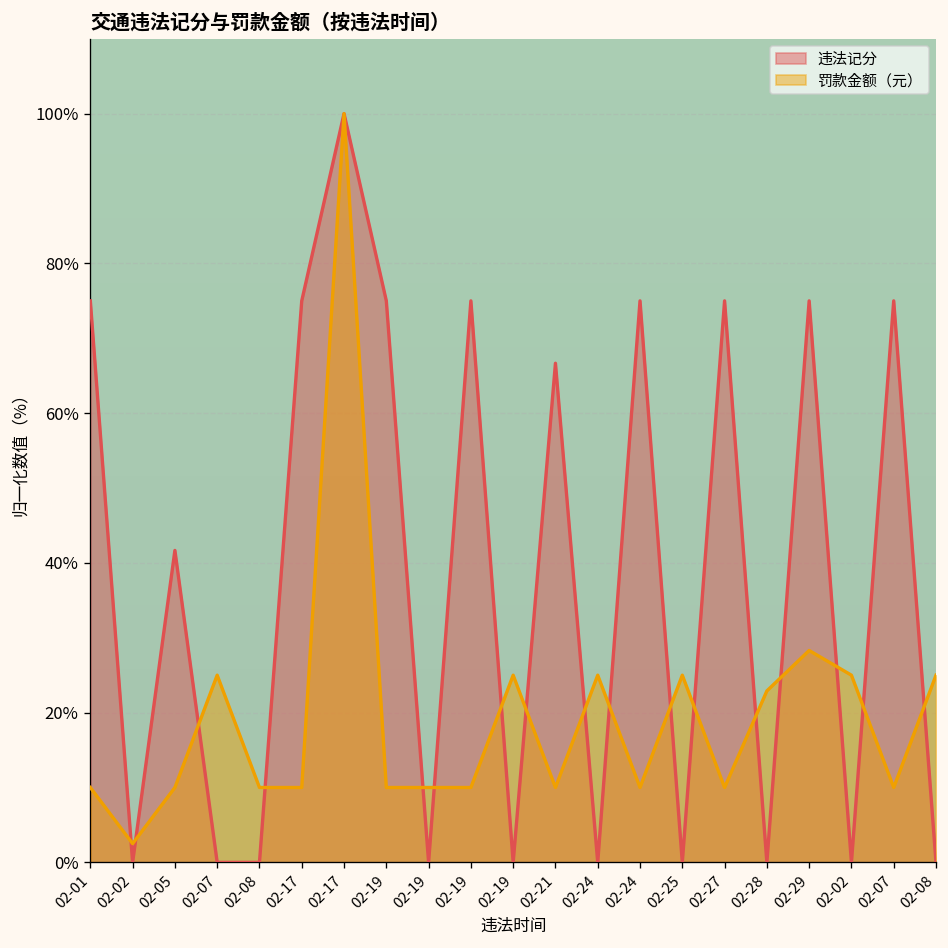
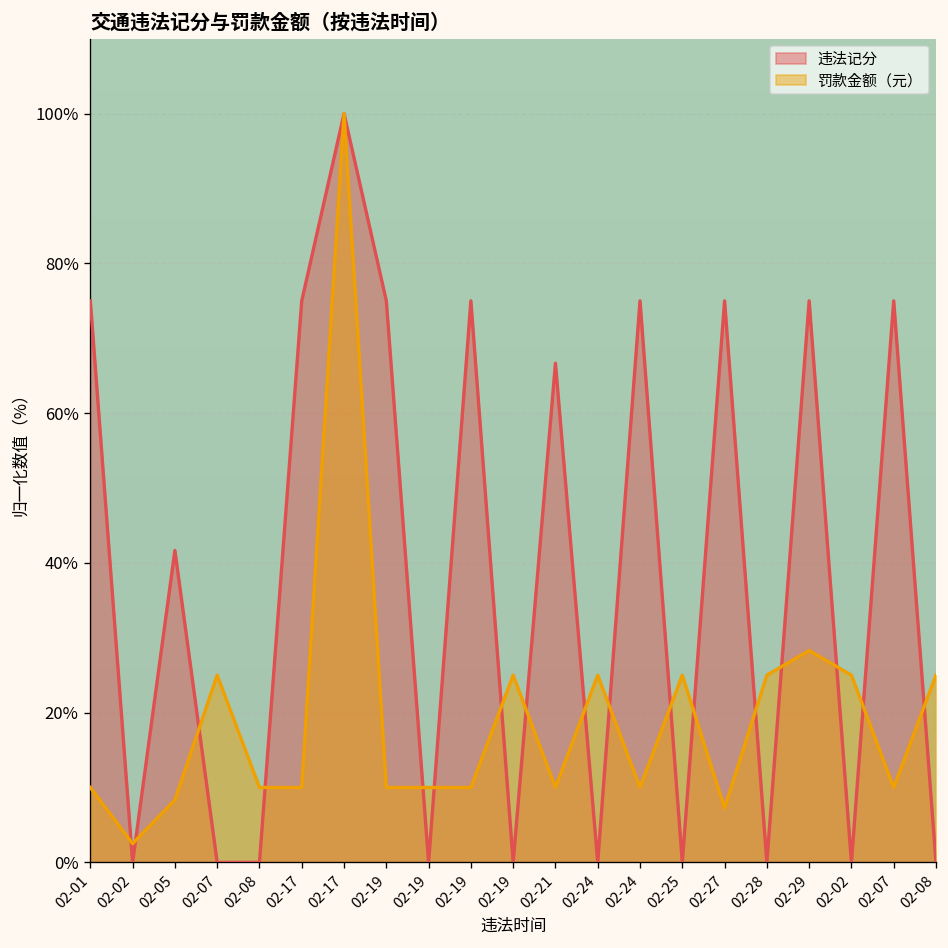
罚款金额（元）, 02-05: 10% -> 8%
罚款金额（元）, 02-27: 10% -> 7%
罚款金额（元）, 02-28: 23% -> 25%
